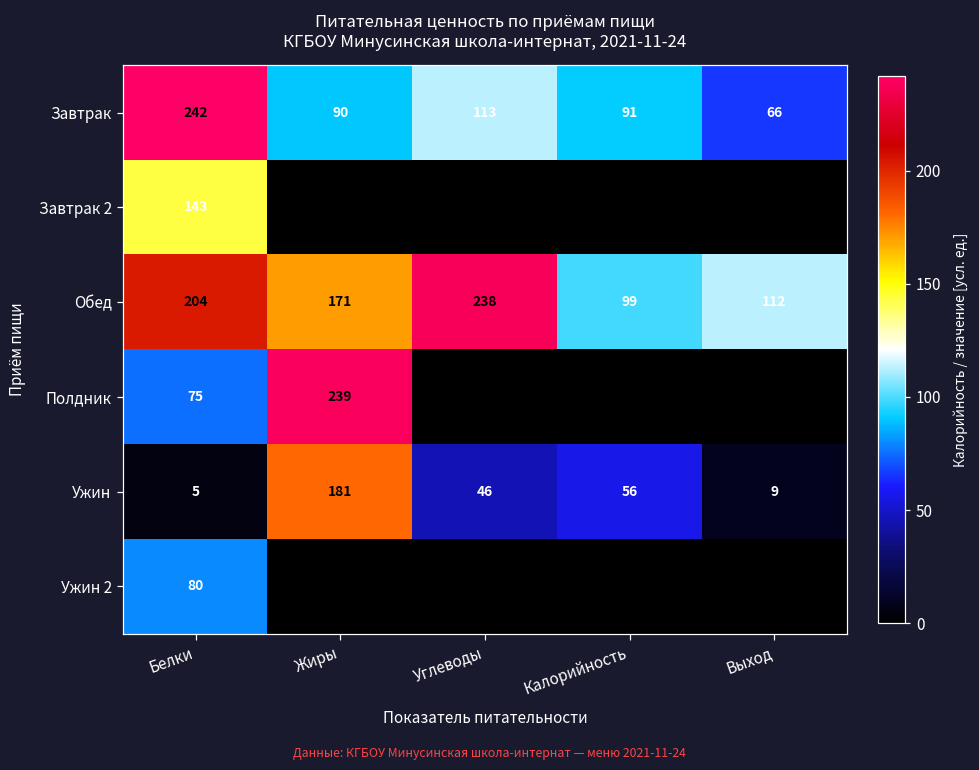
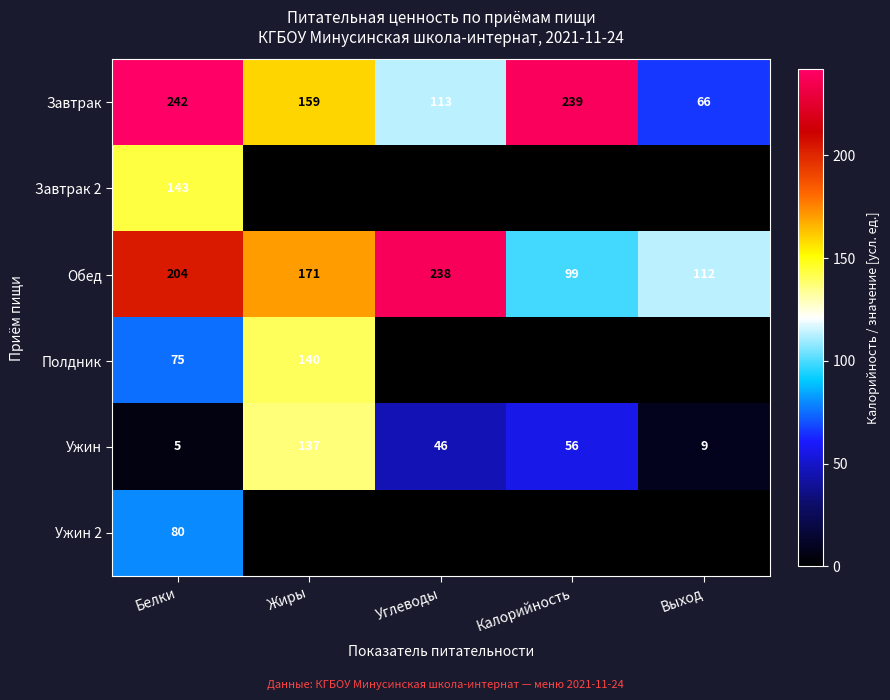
Завтрак, Жиры: 90 -> 159
Завтрак, Калорийность: 91 -> 239
Полдник, Жиры: 239 -> 140
Ужин, Жиры: 181 -> 137
